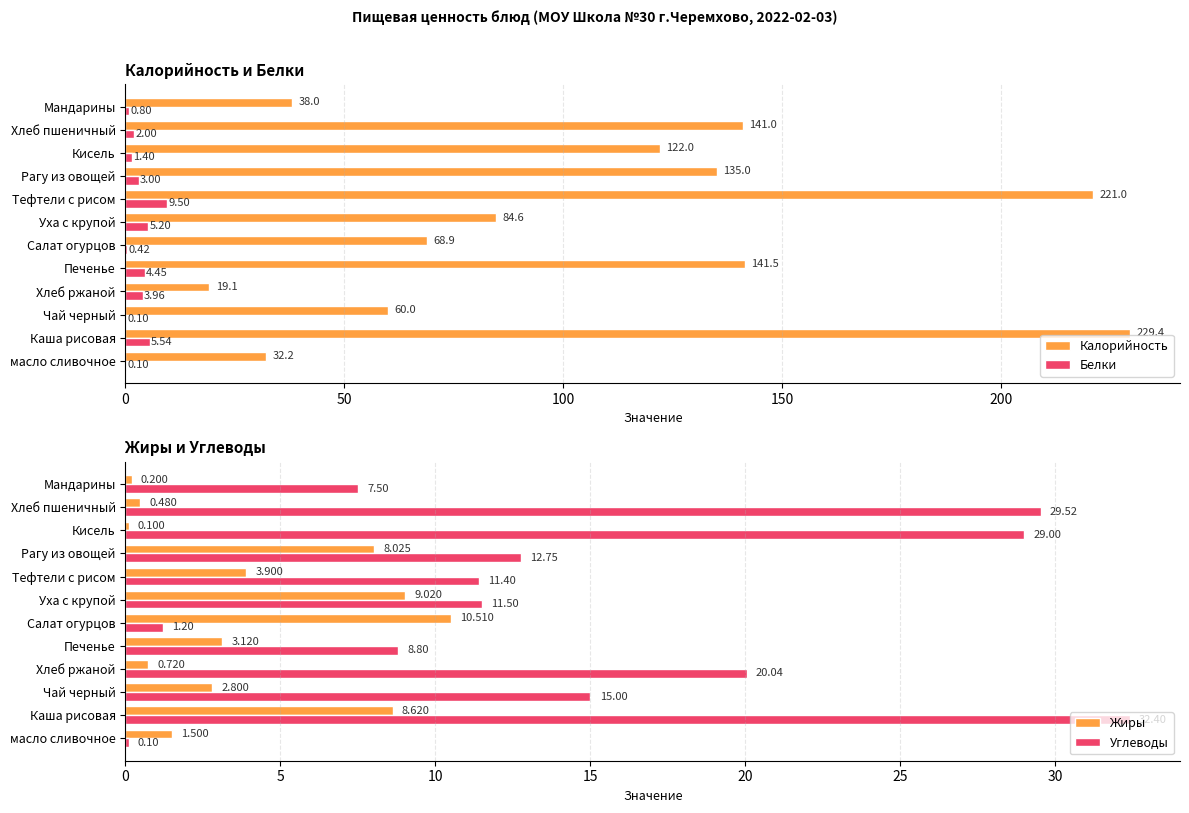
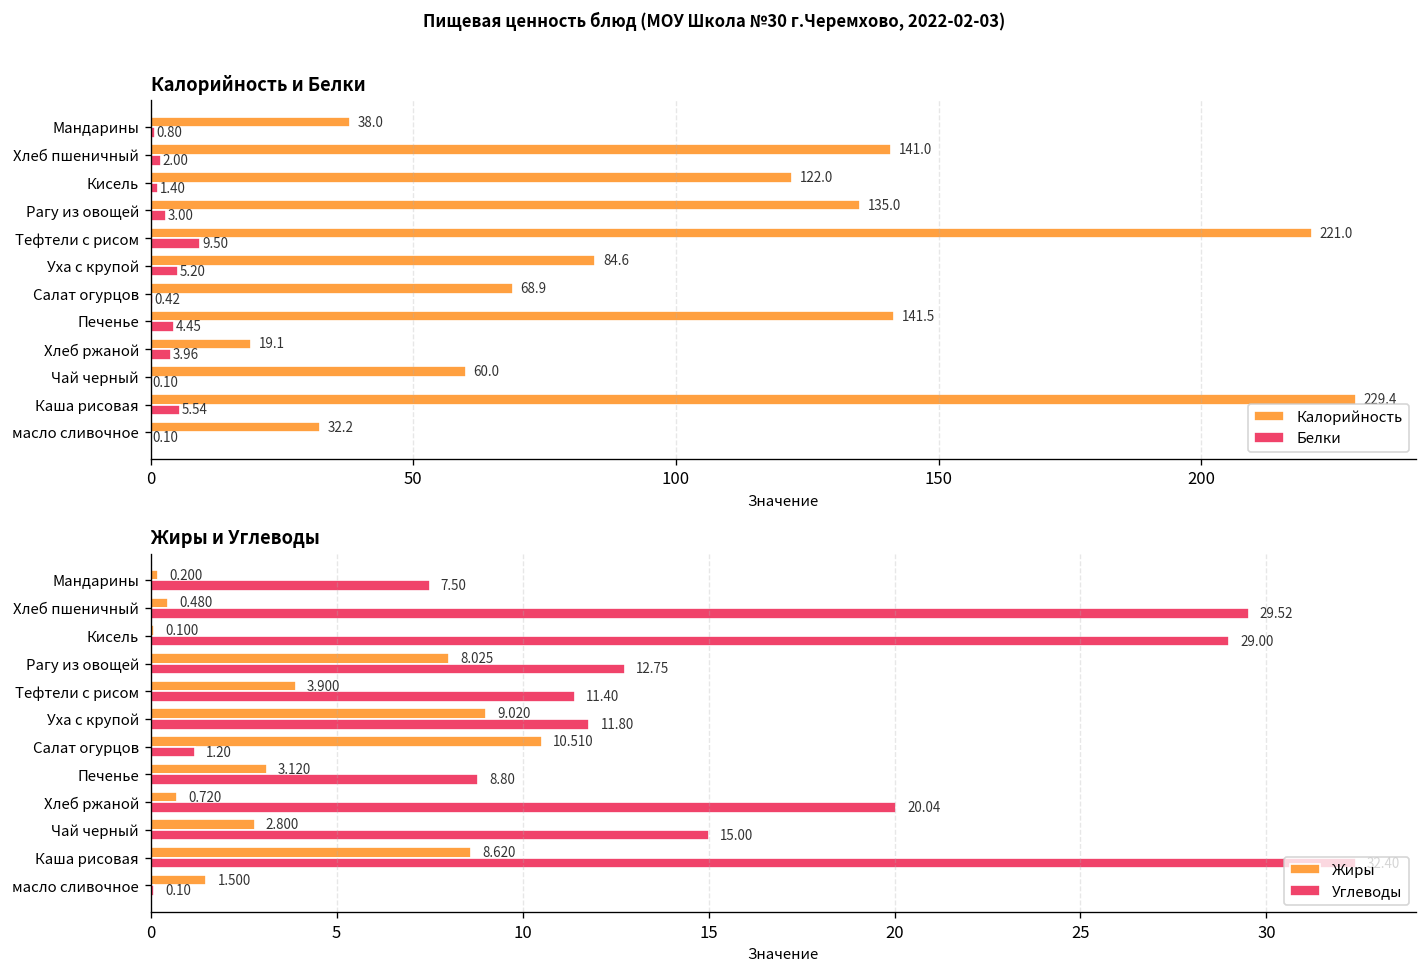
Жиры и Углеводы, Углеводы, Уха с крупой: 11.50 -> 11.80
